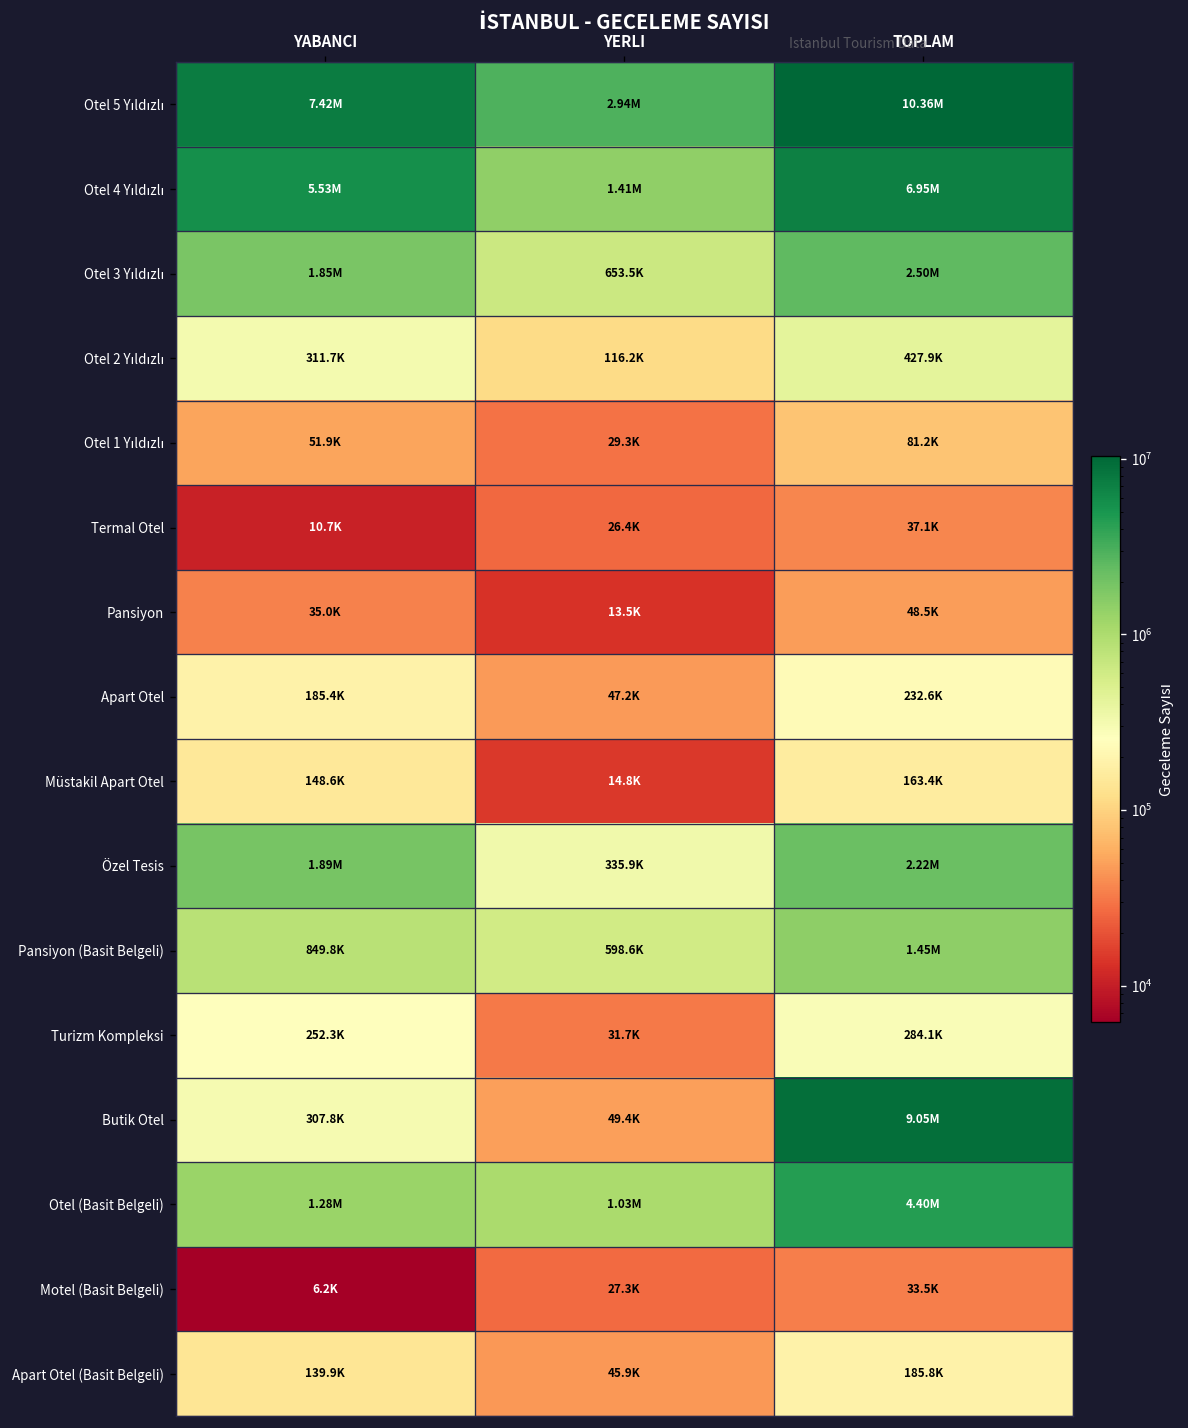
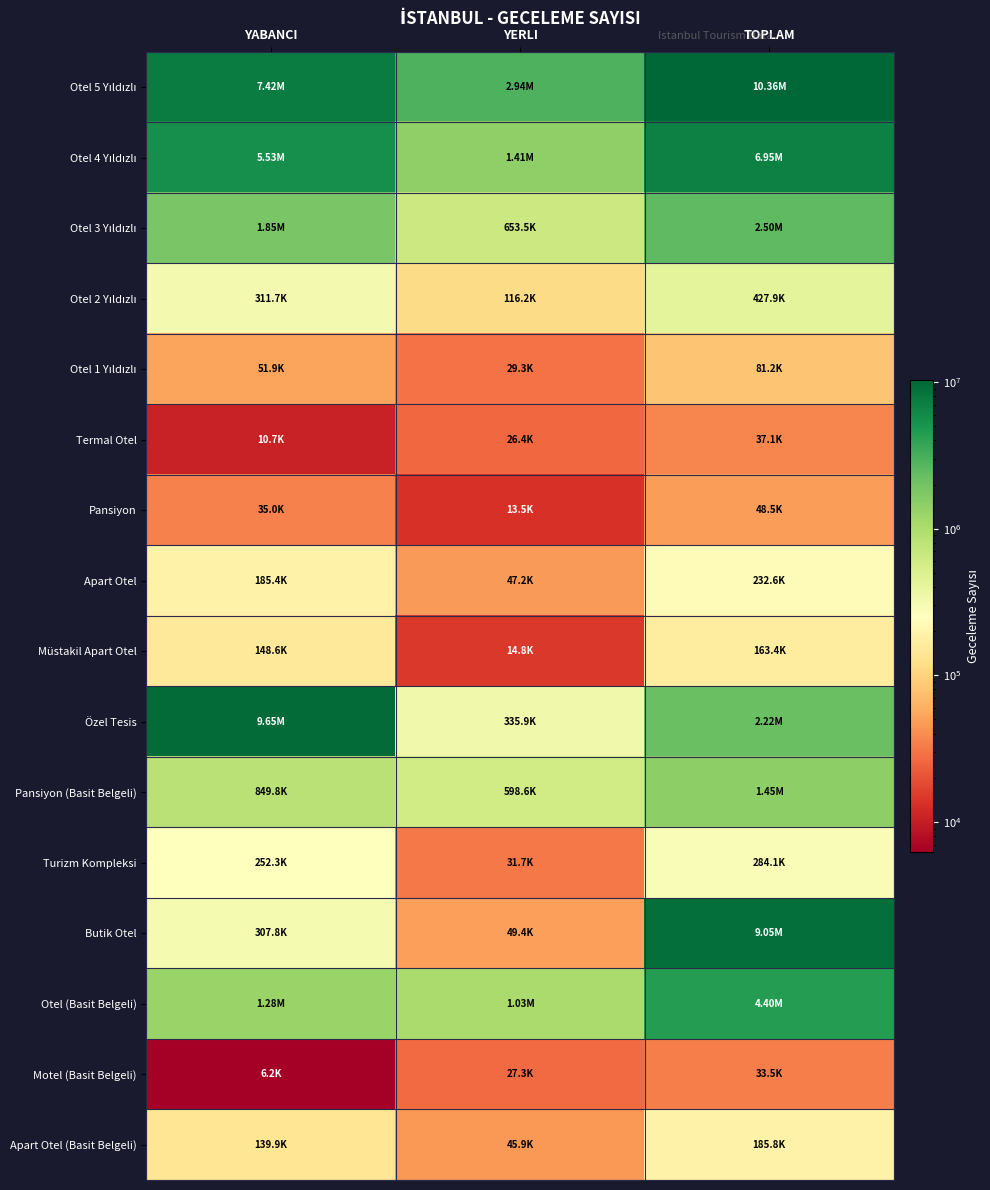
Özel Tesis, YABANCI: 1.89M -> 9.65M
